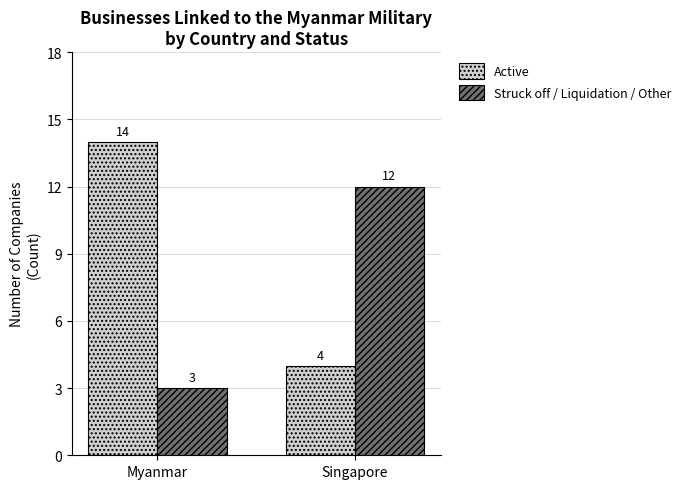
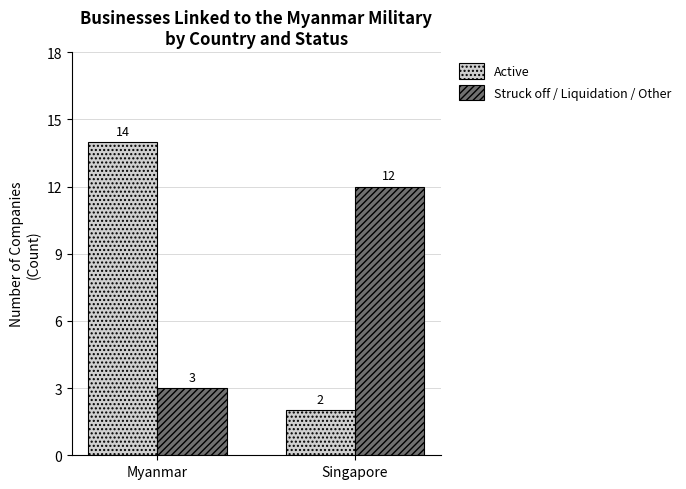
Active, Singapore: 4 -> 2
